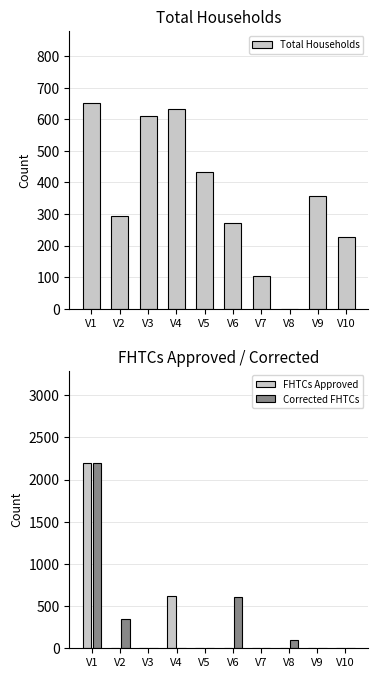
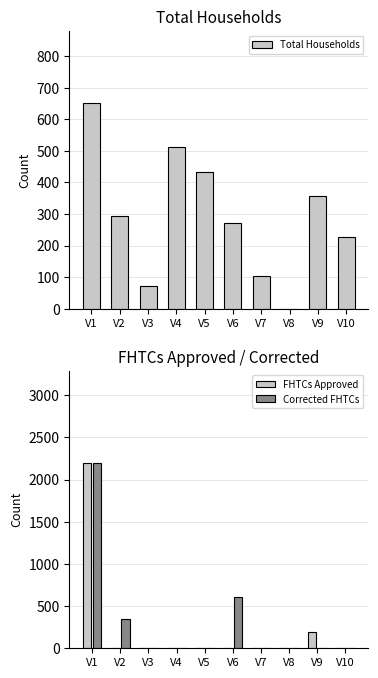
Total Households, V3: 610 -> 70
Total Households, V4: 630 -> 510
FHTCs Approved / Corrected, FHTCs Approved, V4: 600 -> 0
FHTCs Approved / Corrected, Corrected FHTCs, V8: 100 -> 0
FHTCs Approved / Corrected, FHTCs Approved, V9: 0 -> 200
